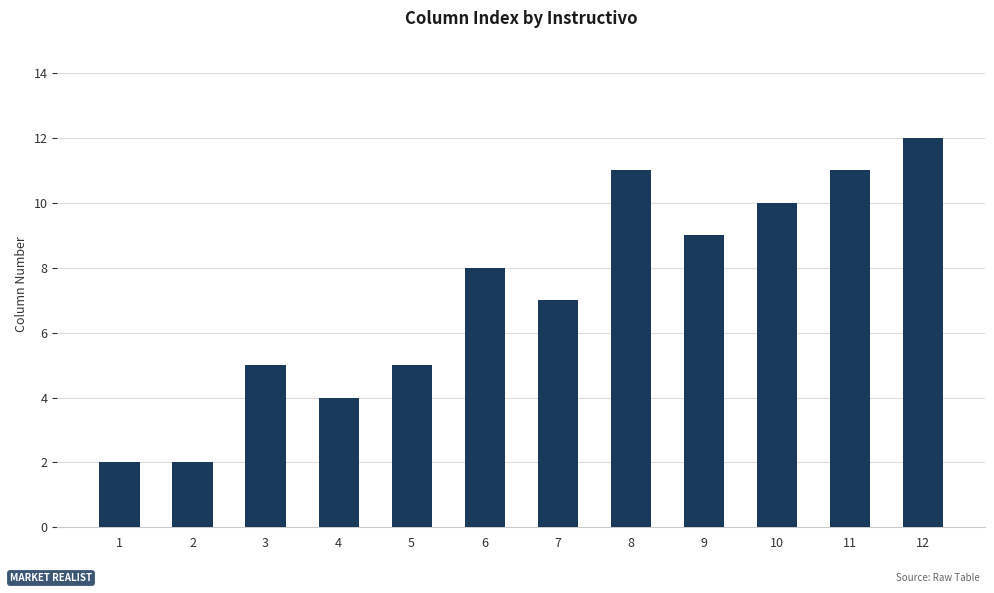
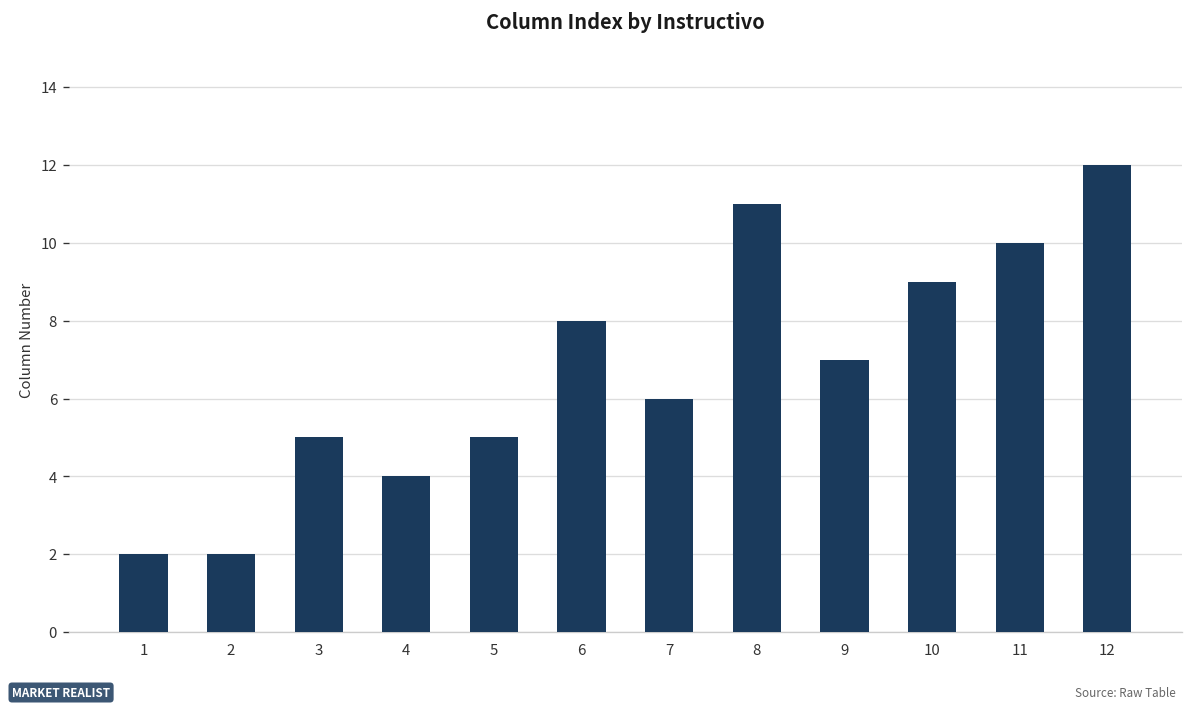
7: 7 -> 6
9: 9 -> 7
10: 10 -> 9
11: 11 -> 10
